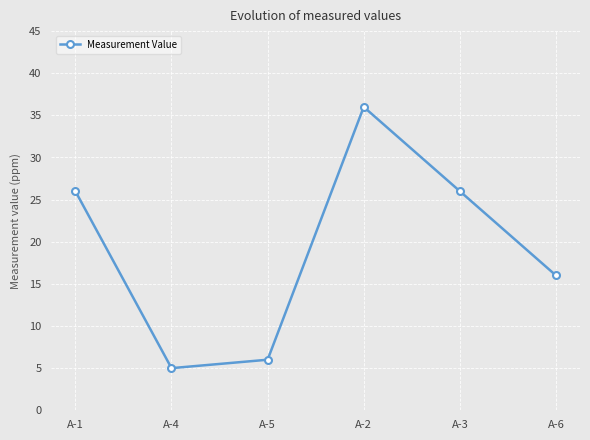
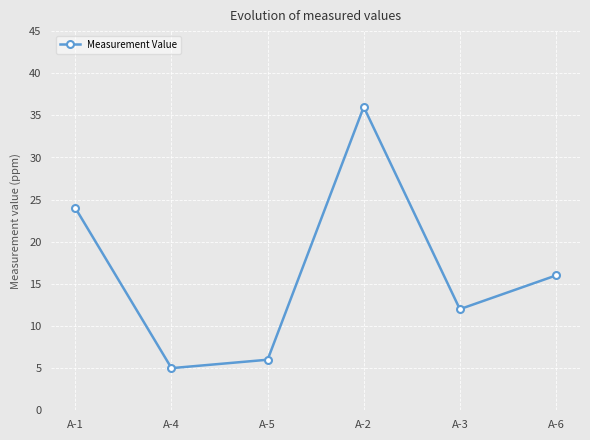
A-1: 26 -> 24
A-3: 26 -> 12
